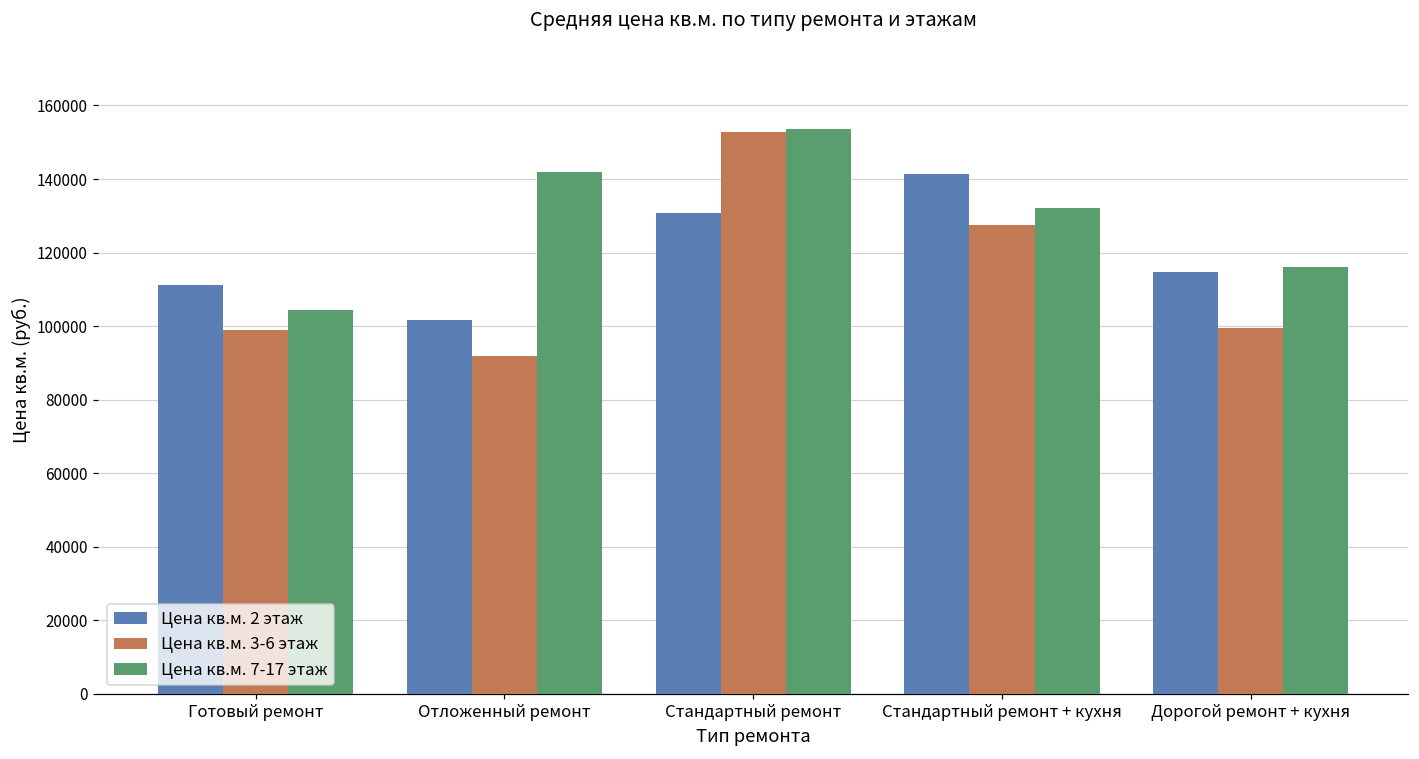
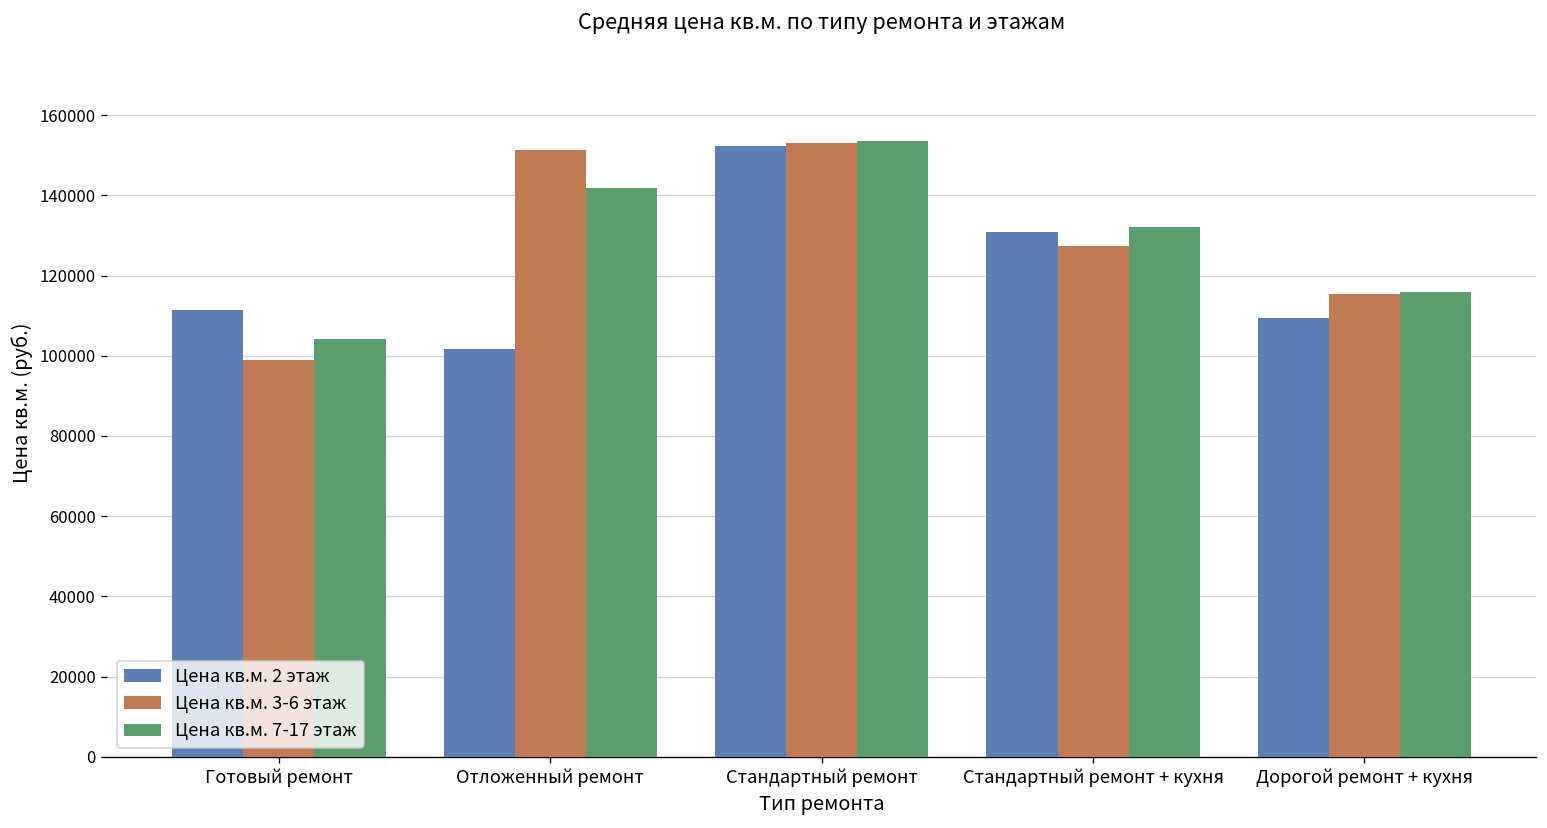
Цена кв.м. 3-6 этаж, Отложенный ремонт: 92000 -> 151000
Цена кв.м. 2 этаж, Стандартный ремонт: 131000 -> 152000
Цена кв.м. 2 этаж, Стандартный ремонт + кухня: 141000 -> 131000
Цена кв.м. 2 этаж, Дорогой ремонт + кухня: 115000 -> 109000
Цена кв.м. 3-6 этаж, Дорогой ремонт + кухня: 100000 -> 115000
